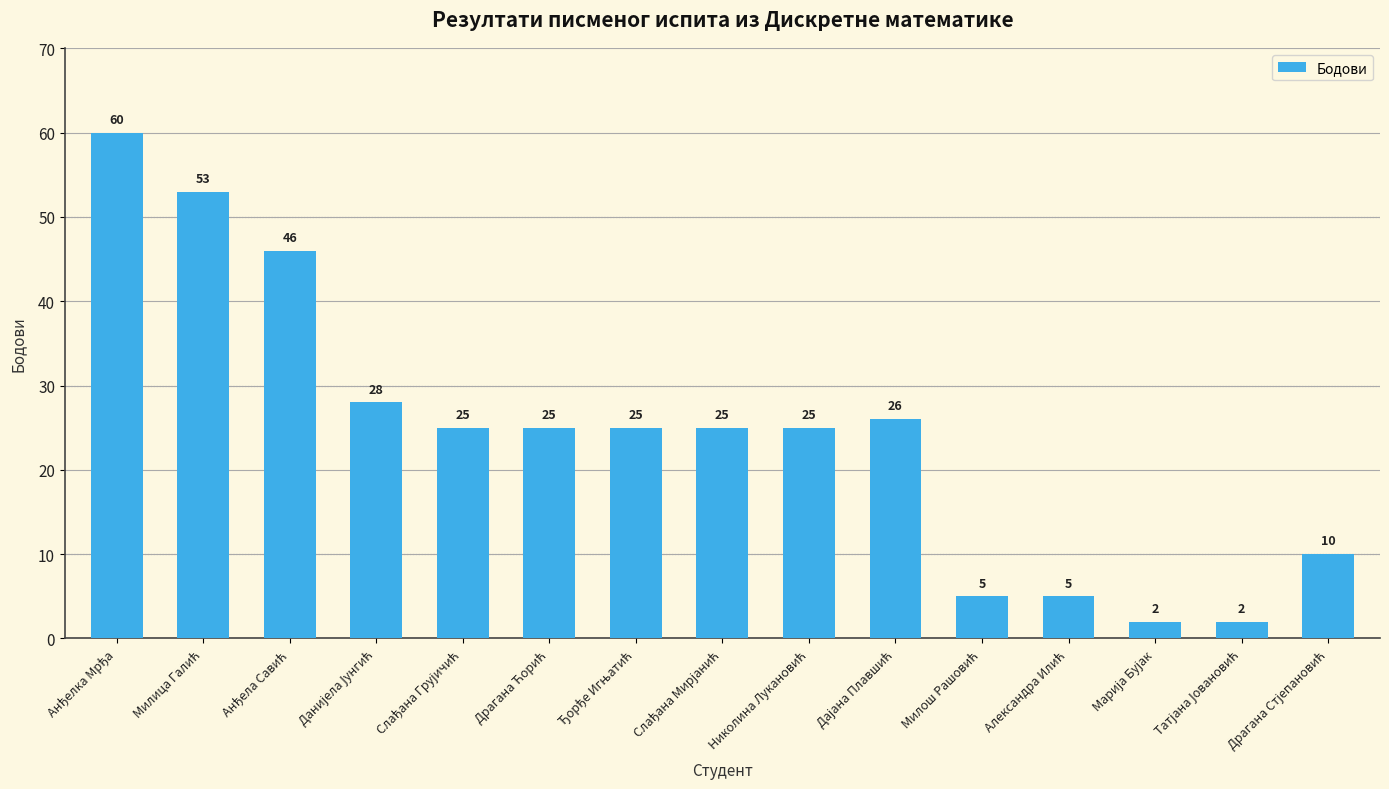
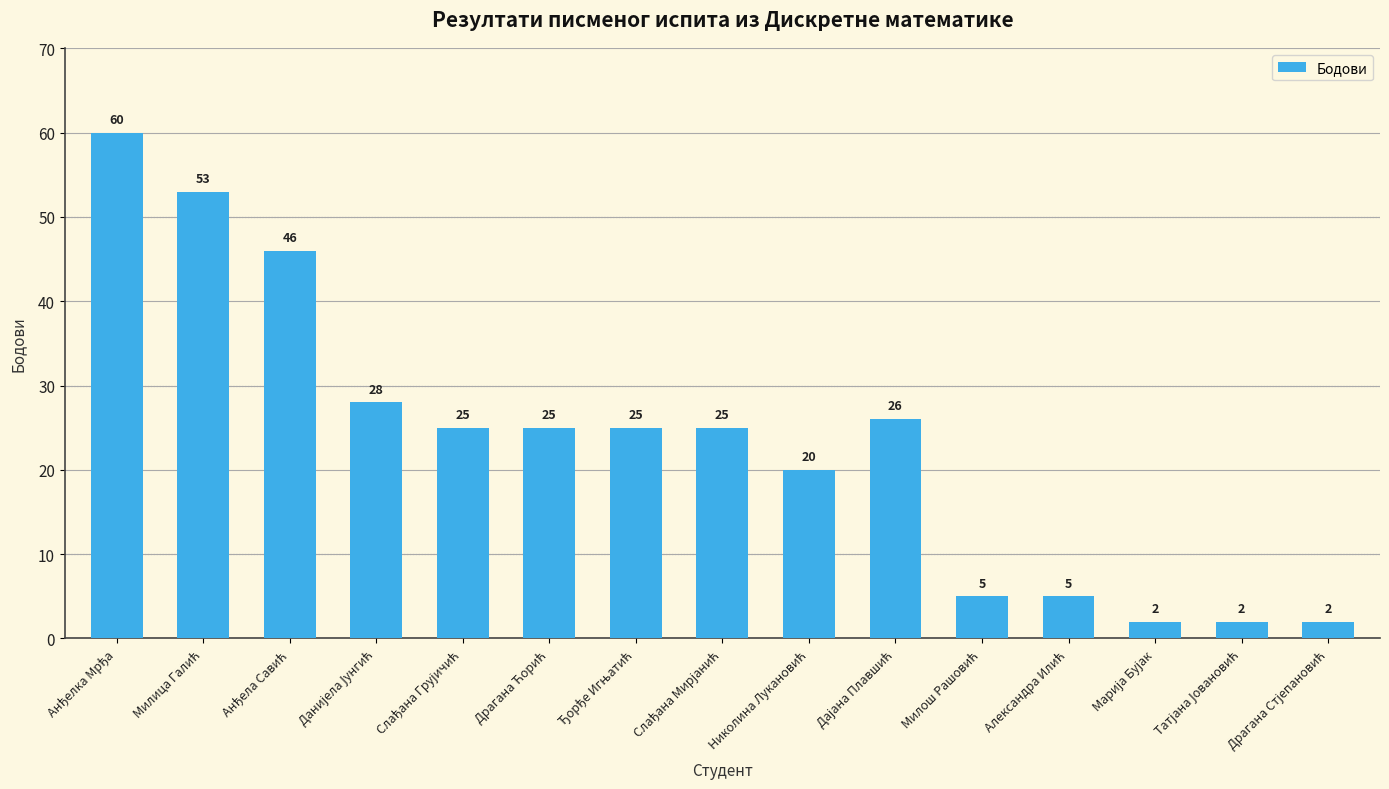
Николина Лукановић: 25 -> 20
Драгана Стјепановић: 10 -> 2
